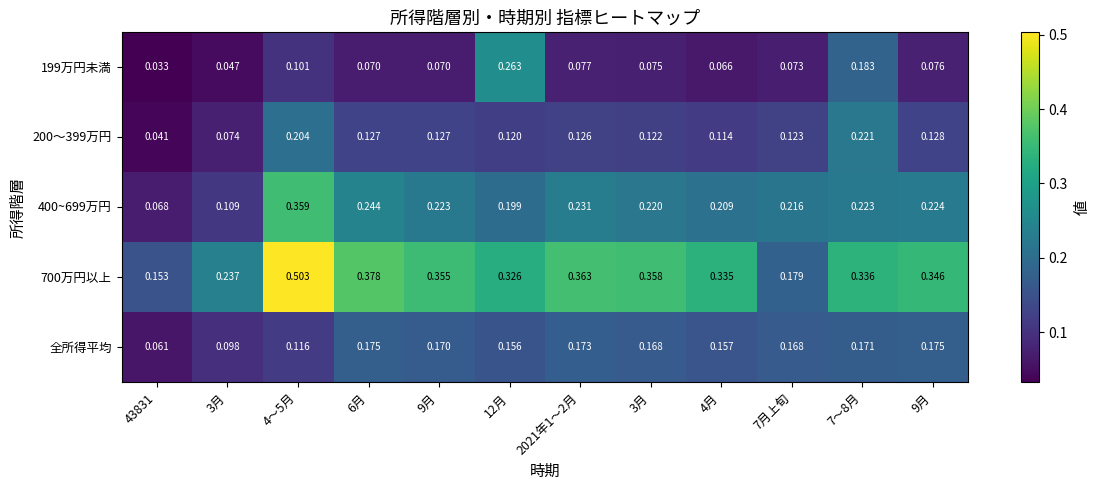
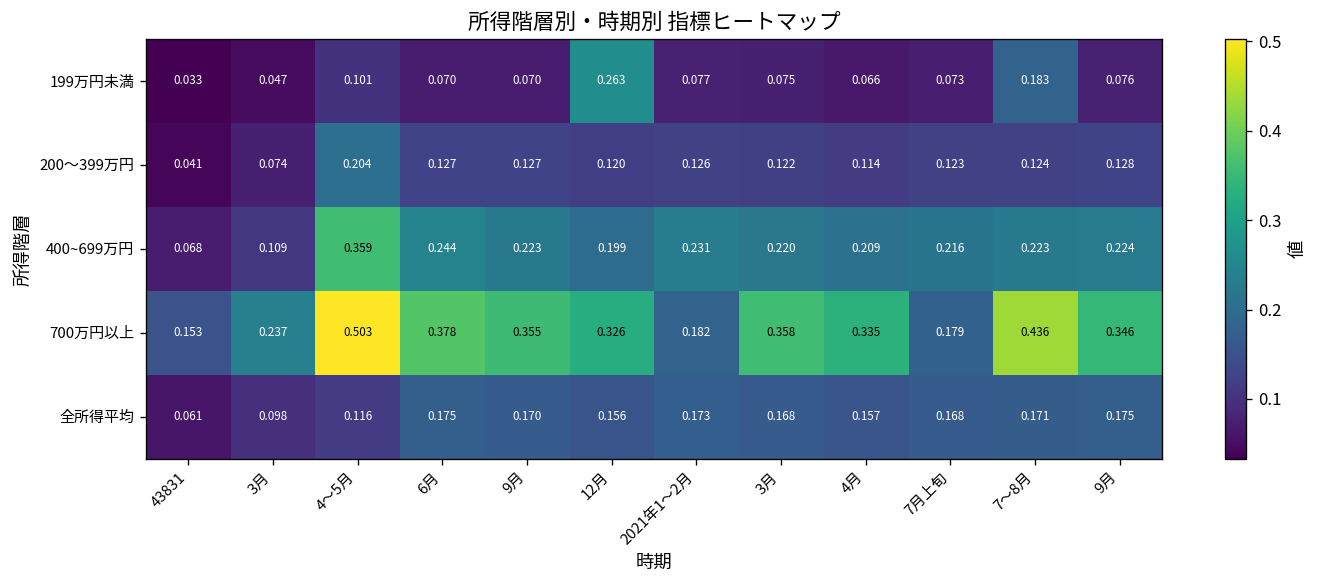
200～399万円, 7～8月: 0.221 -> 0.124
700万円以上, 2021年1～2月: 0.363 -> 0.182
700万円以上, 7～8月: 0.336 -> 0.436
